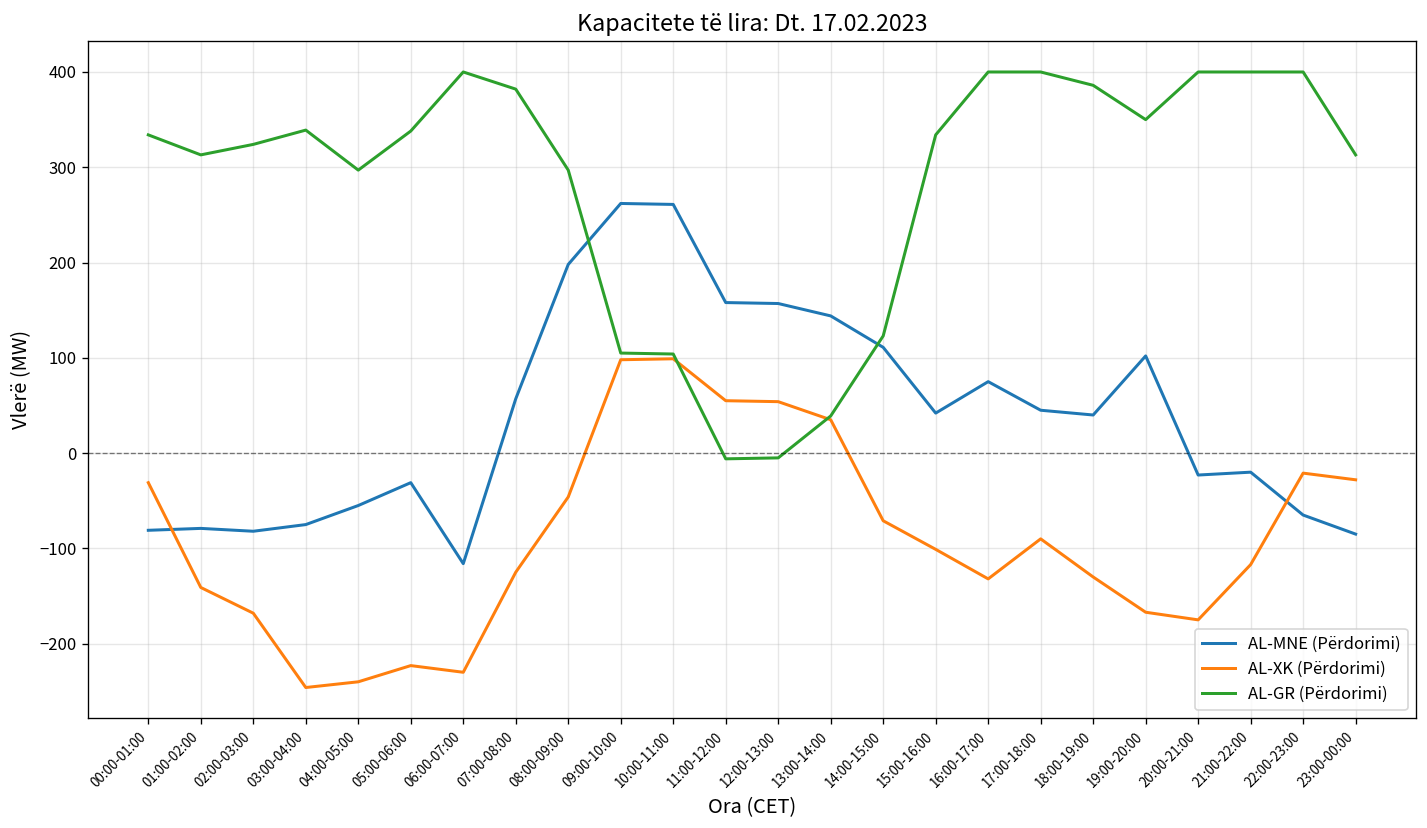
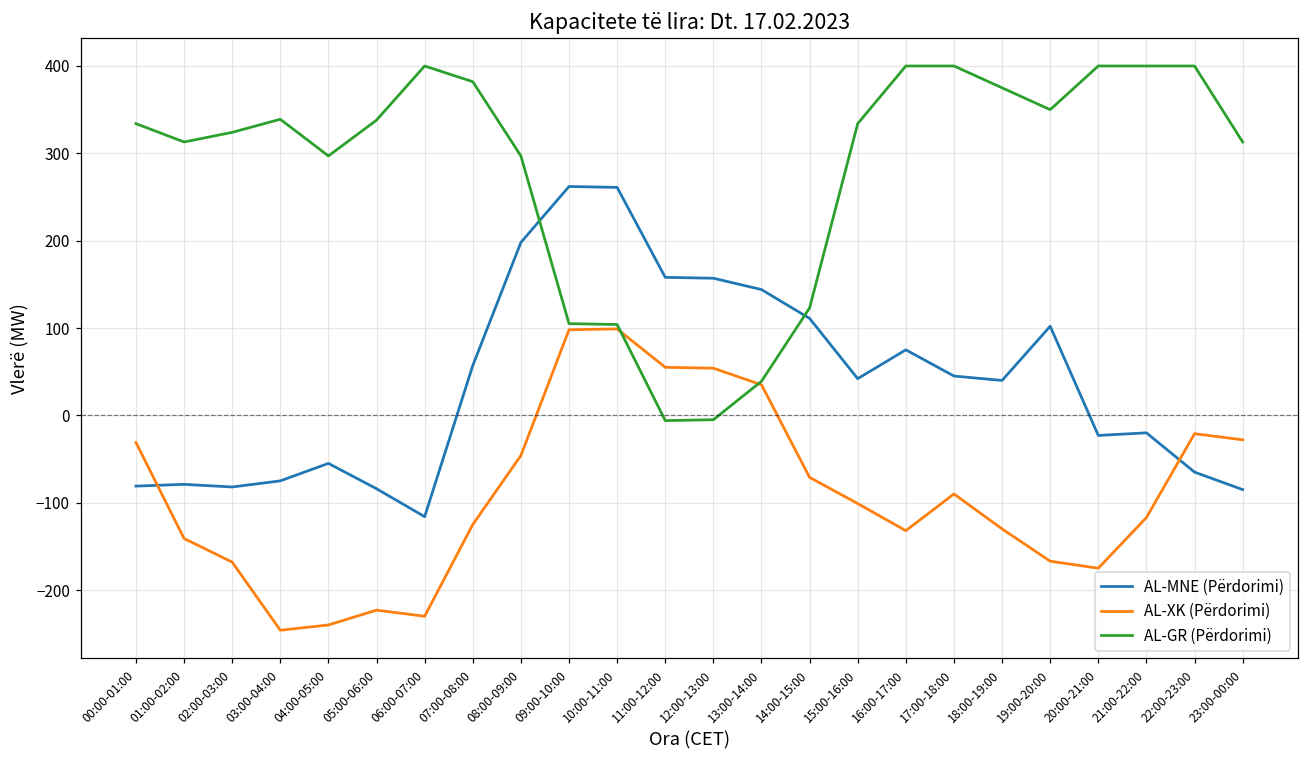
AL-MNE (Përdorimi), 05:00-06:00: -30 -> -80
AL-GR (Përdorimi), 18:00-19:00: 390 -> 380
